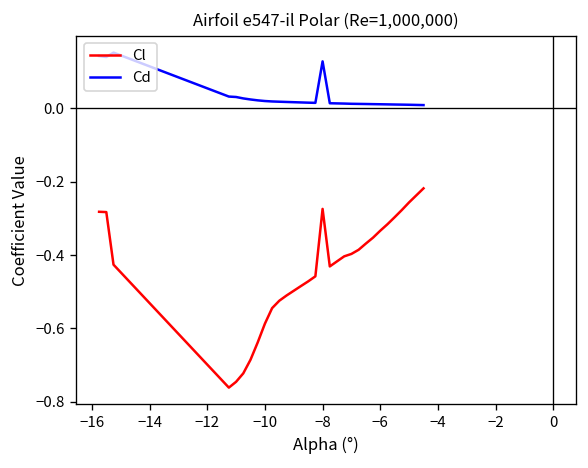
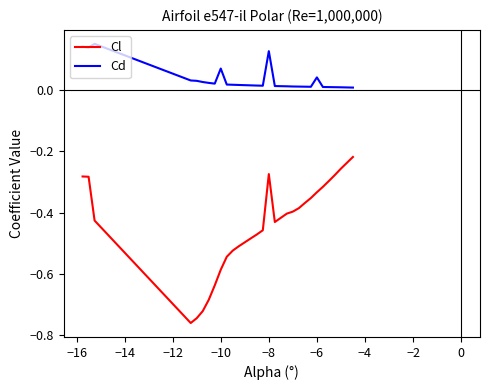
Cd, −10: 0.02 -> 0.07
Cd, −6: 0.01 -> 0.04
